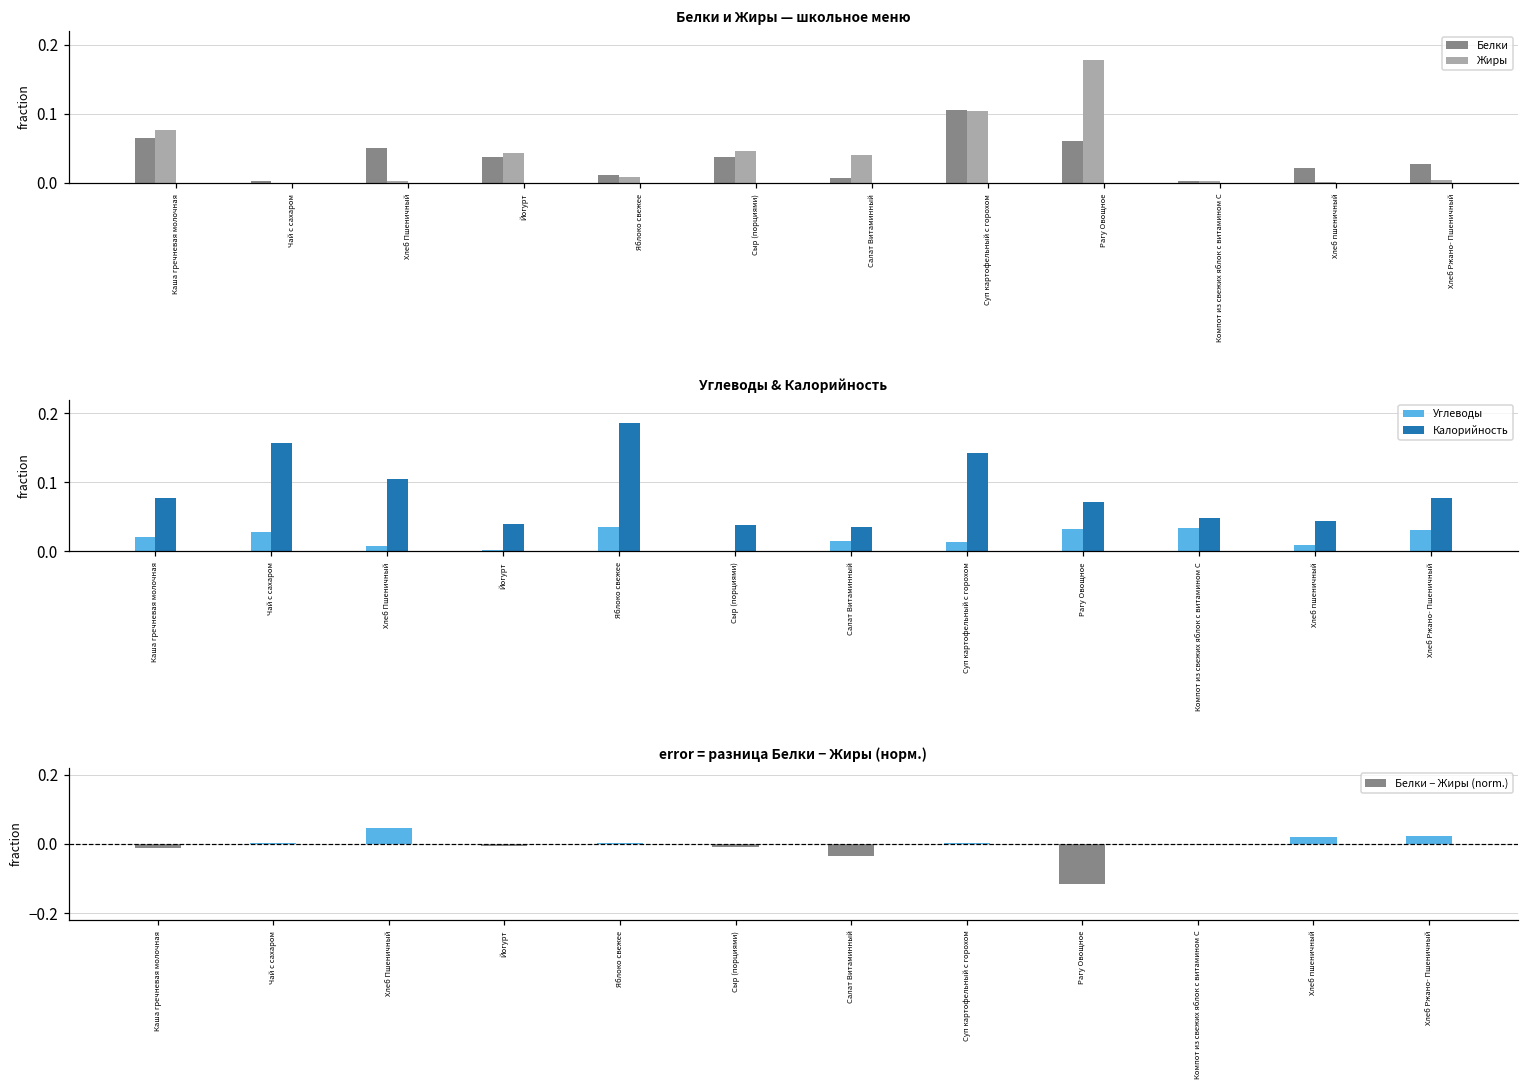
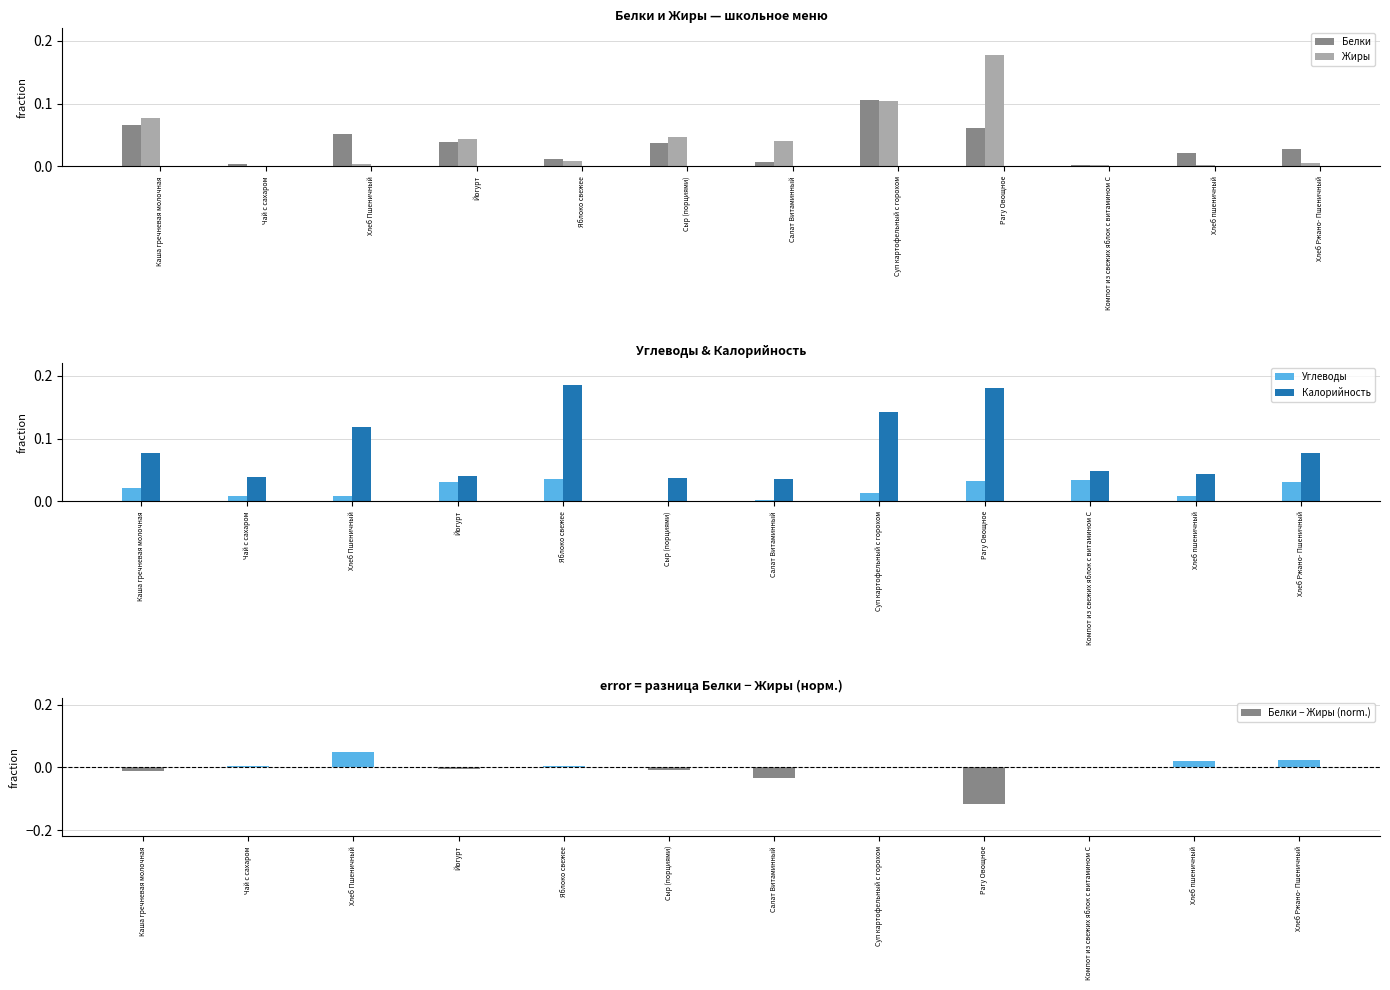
Углеводы & Калорийность, Углеводы, Чай с сахаром: 0.03 -> 0.01
Углеводы & Калорийность, Калорийность, Чай с сахаром: 0.16 -> 0.04
Углеводы & Калорийность, Калорийность, Хлеб Пшеничный: 0.10 -> 0.12
Углеводы & Калорийность, Углеводы, Йогурт: 0.00 -> 0.03
Углеводы & Калорийность, Углеводы, Салат Витаминный: 0.02 -> 0.00
Углеводы & Калорийность, Калорийность, Рагу Овощное: 0.07 -> 0.18
